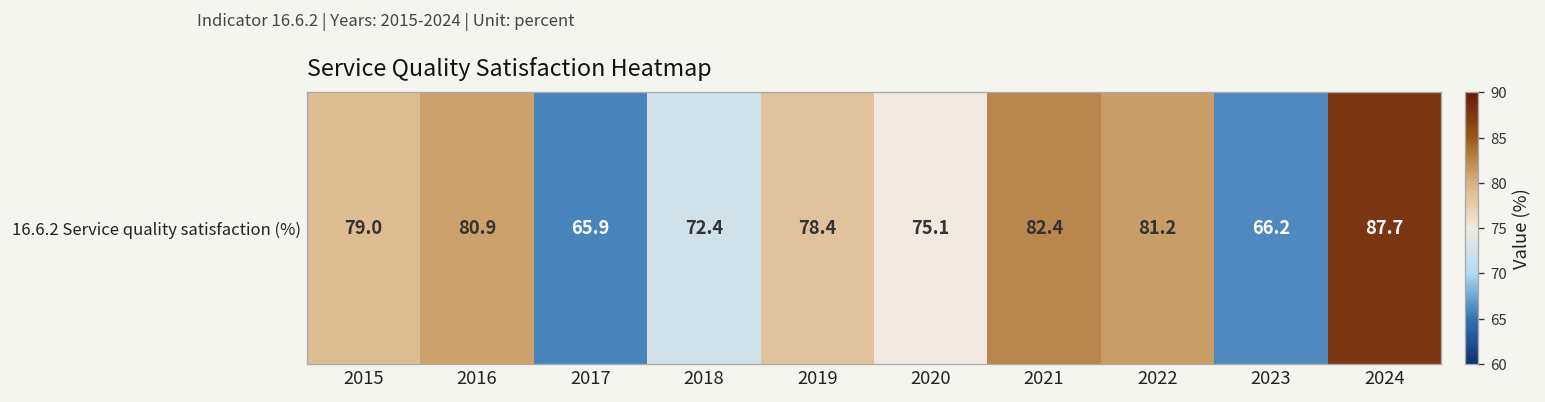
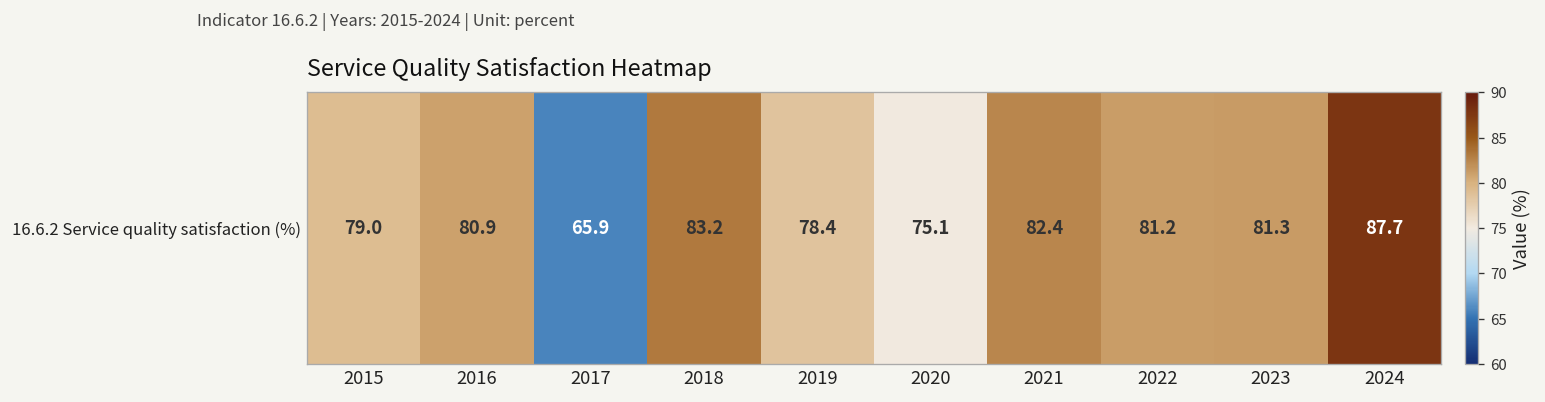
16.6.2 Service quality satisfaction (%), 2018: 72.4 -> 83.2
16.6.2 Service quality satisfaction (%), 2023: 66.2 -> 81.3
